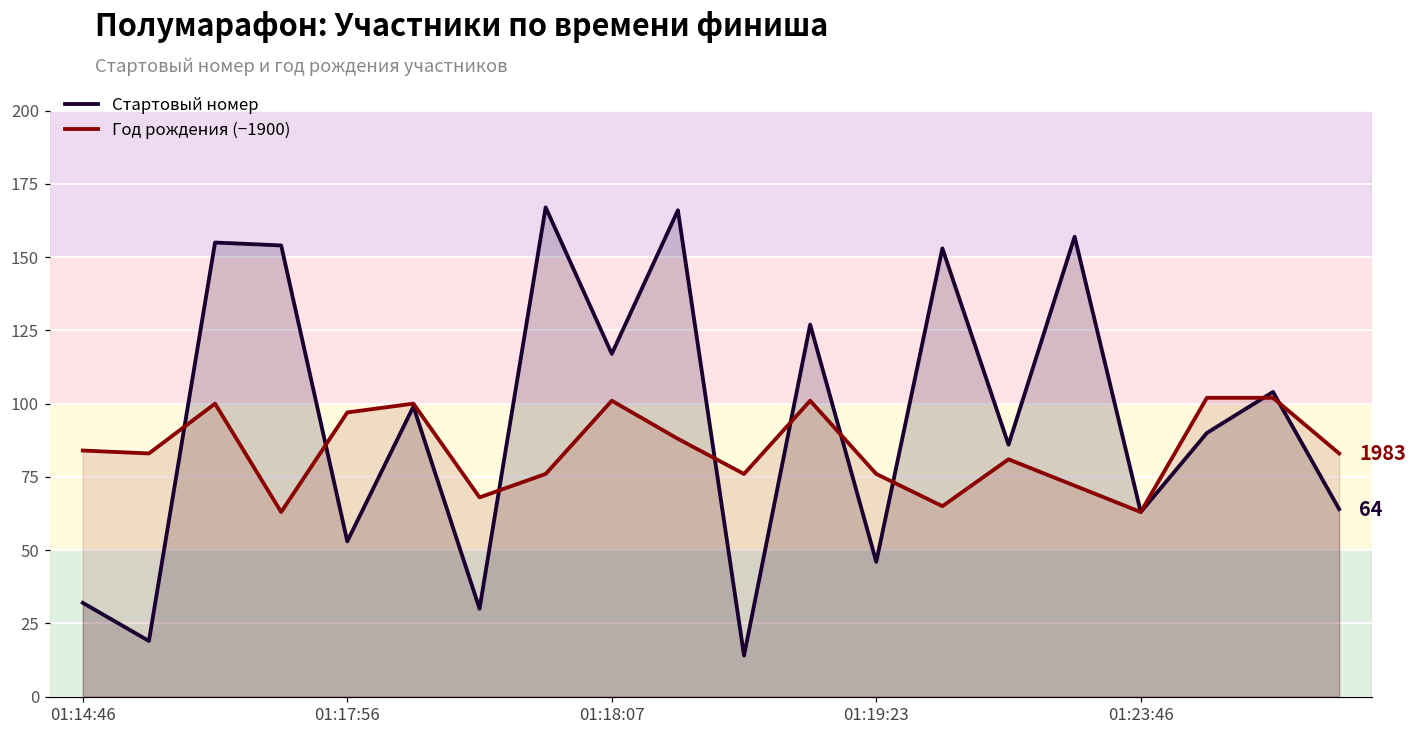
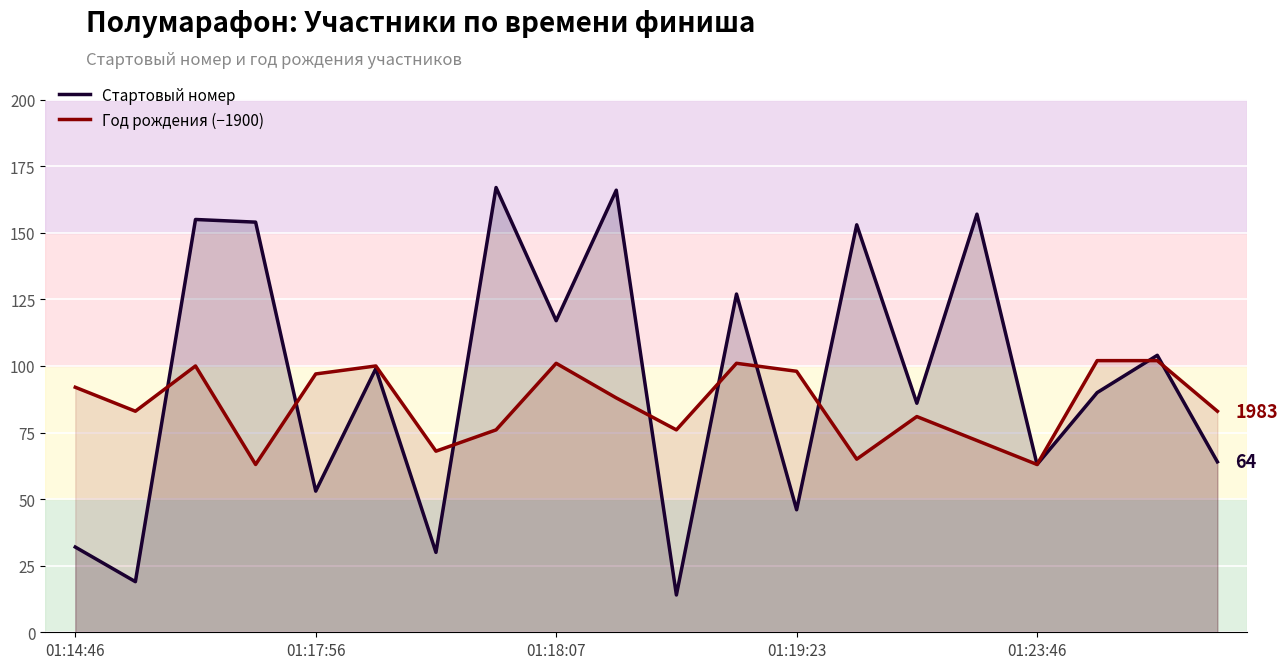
Год рождения (−1900), 01:14:46: 84 -> 92
Год рождения (−1900), 01:19:23: 76 -> 98
